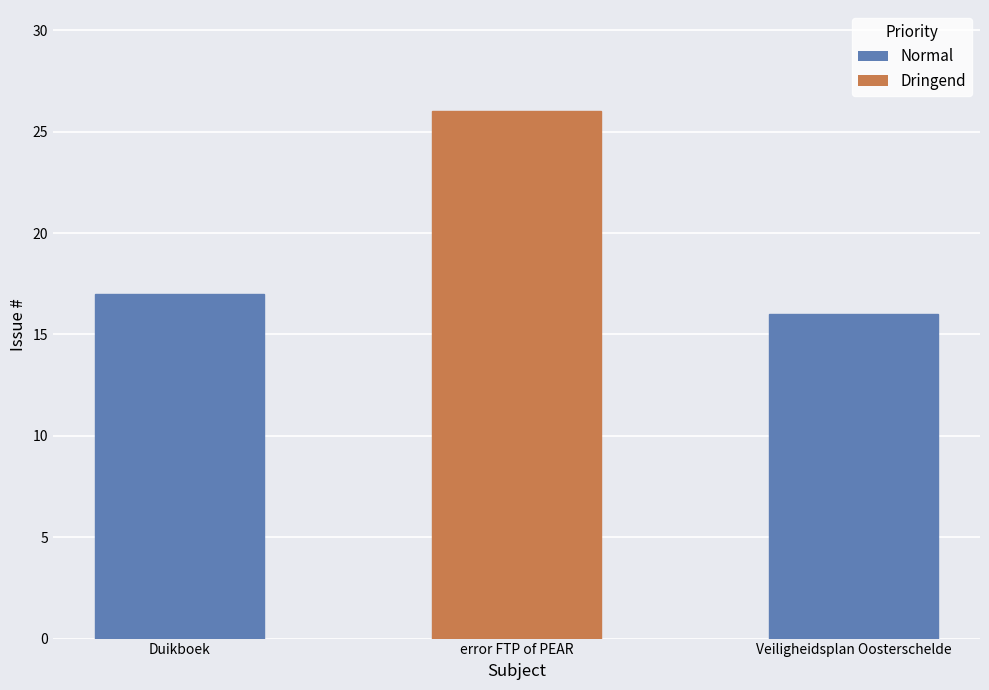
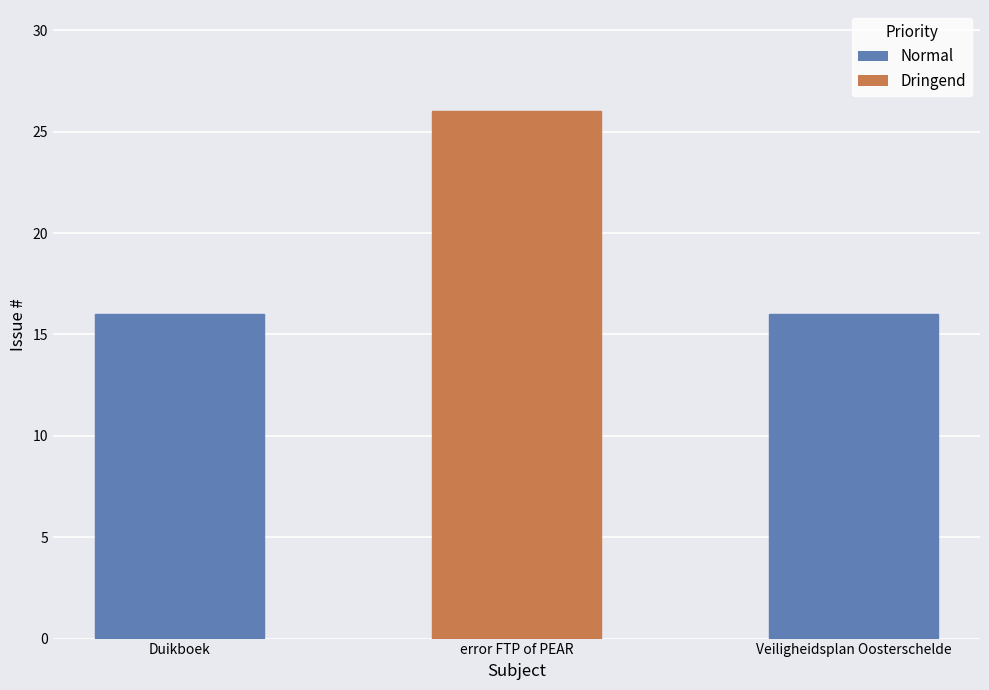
Duikboek: 17 -> 16
